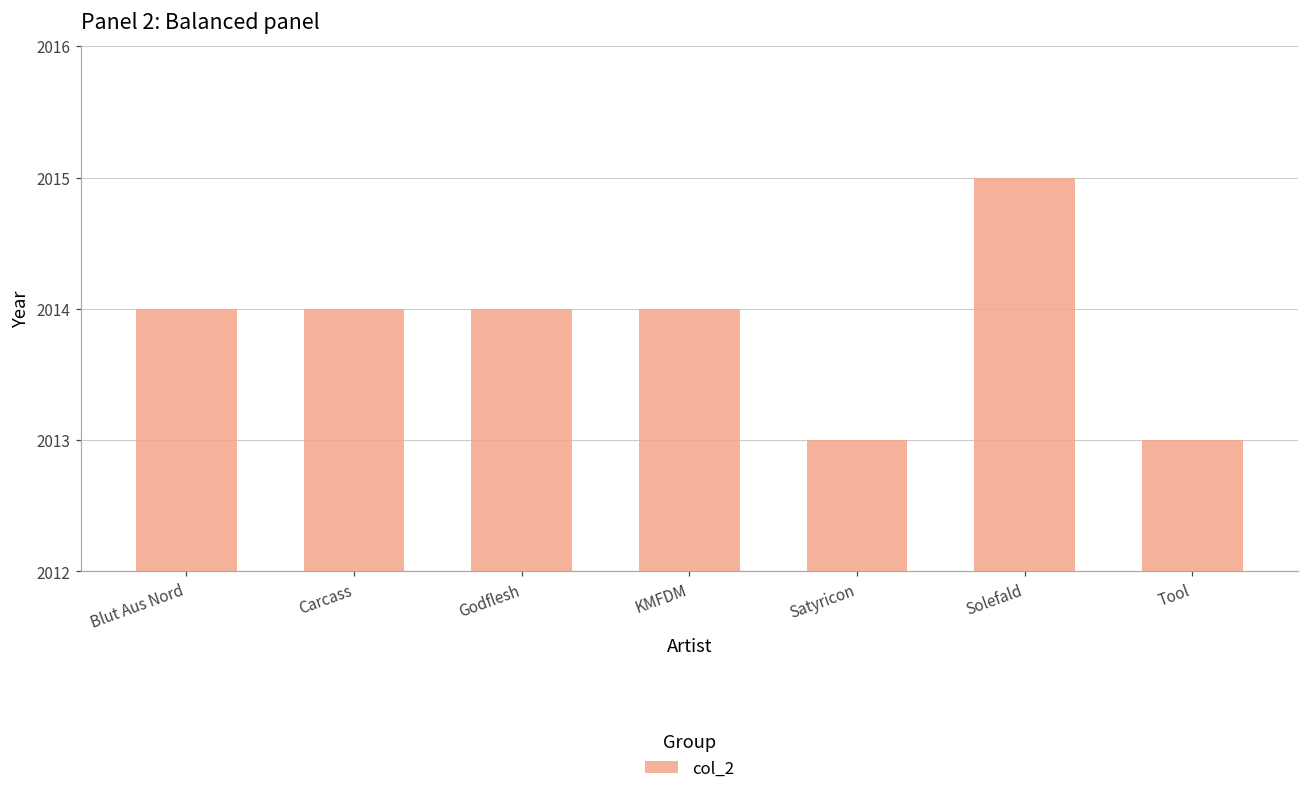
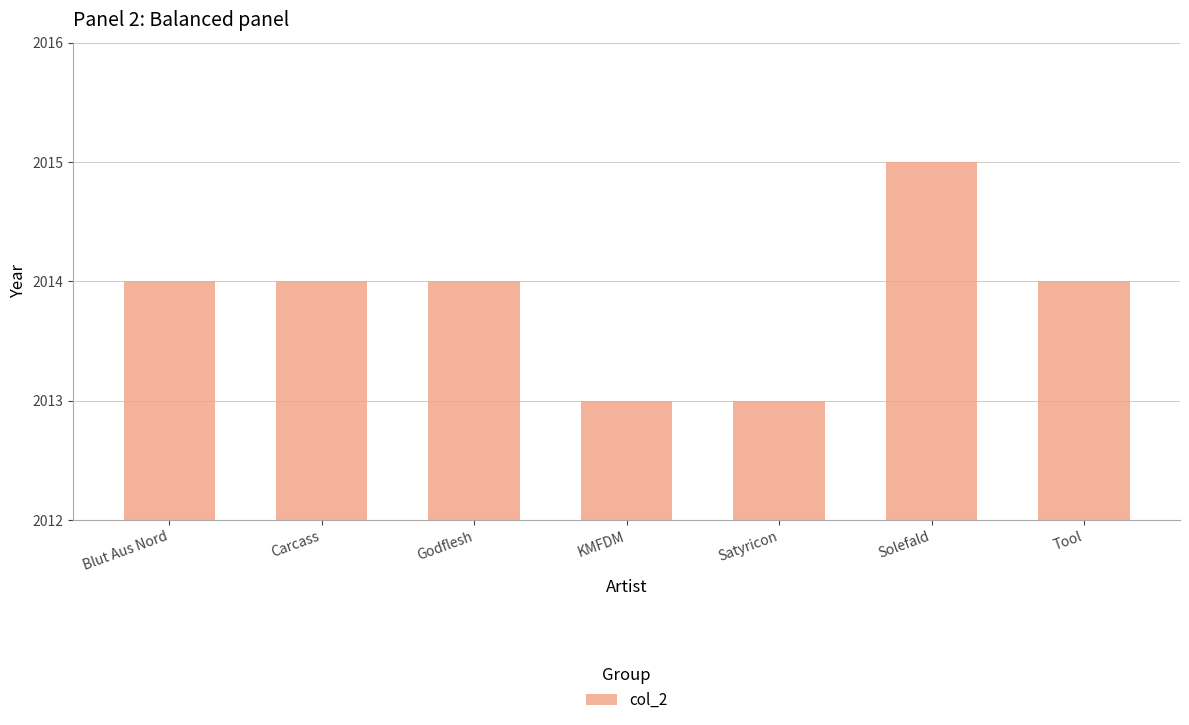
KMFDM: 2014 -> 2013
Tool: 2013 -> 2014
